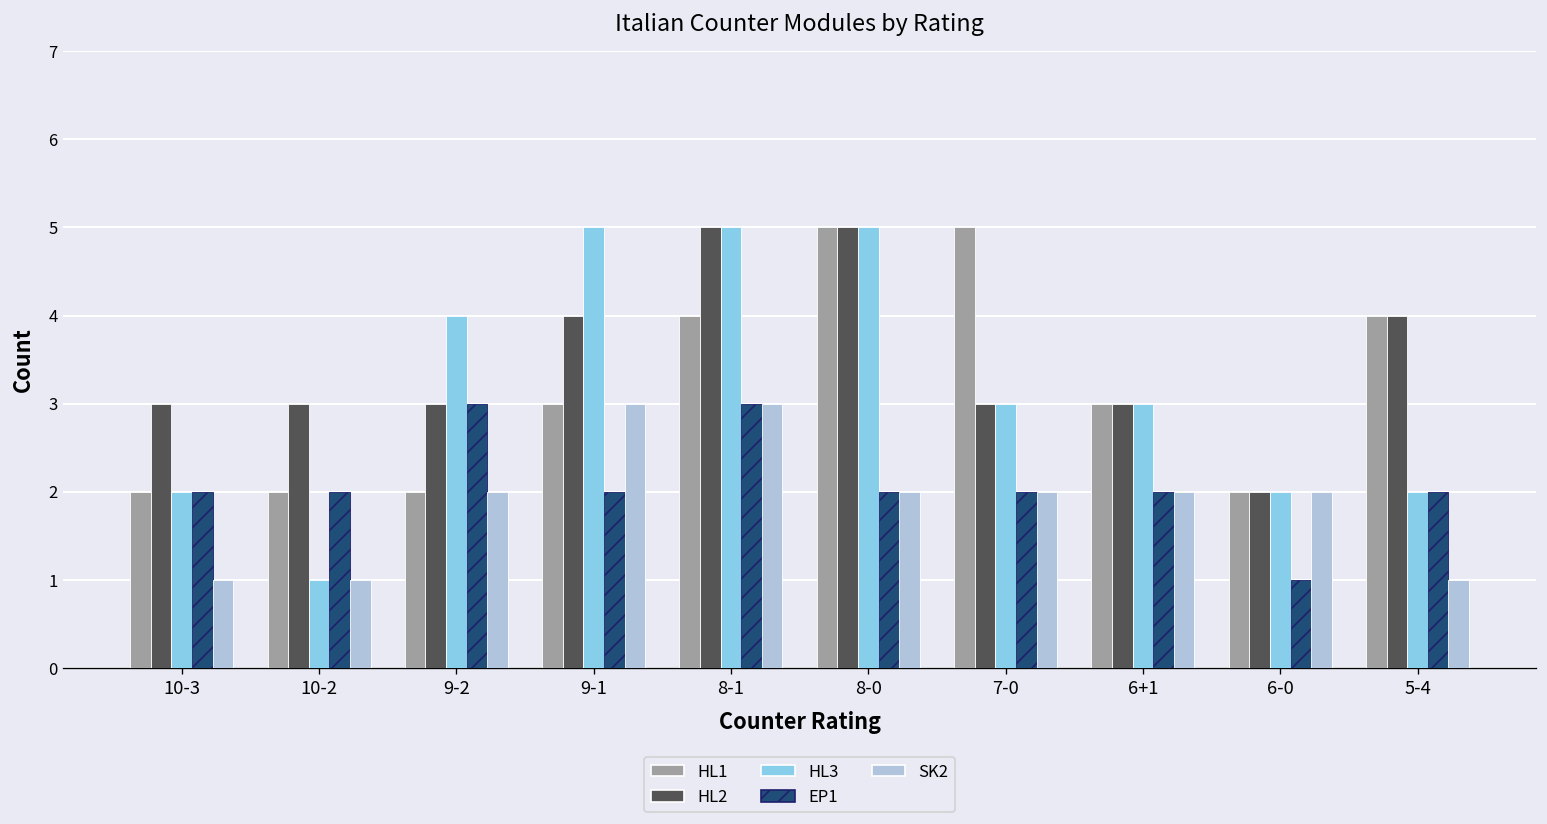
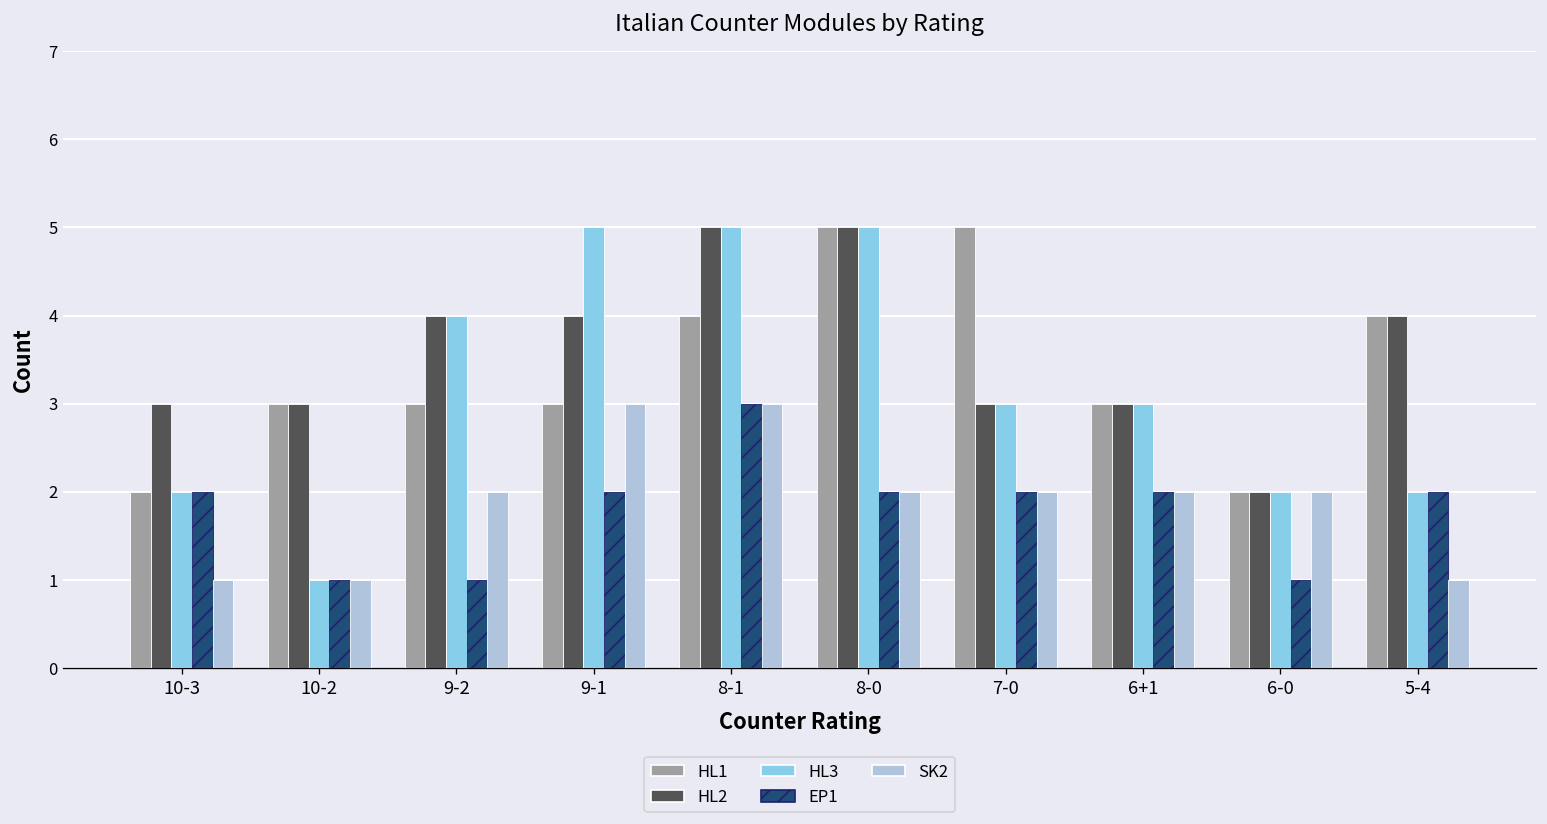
HL1, 10-2: 2 -> 3
EP1, 10-2: 2 -> 1
HL1, 9-2: 2 -> 3
HL2, 9-2: 3 -> 4
EP1, 9-2: 3 -> 1
